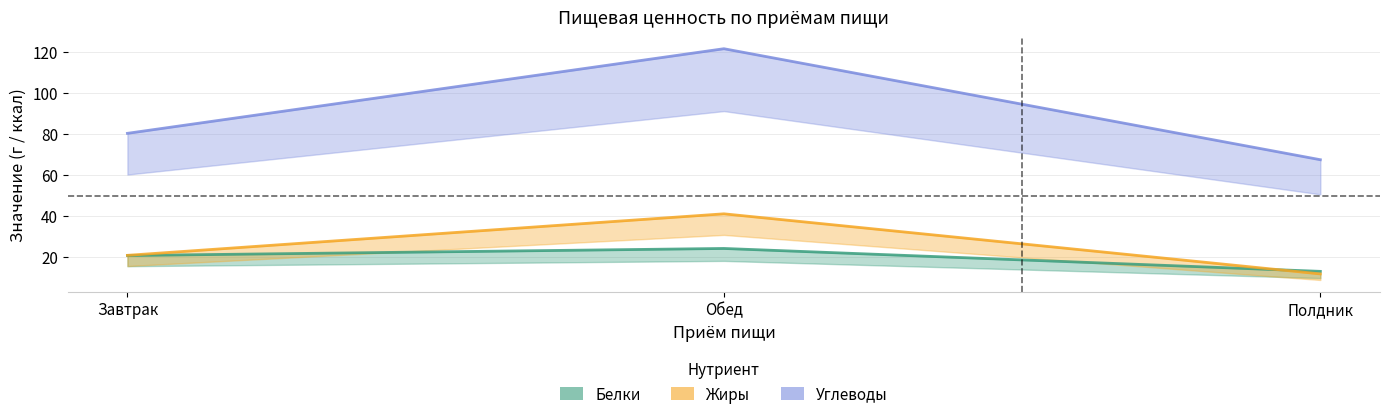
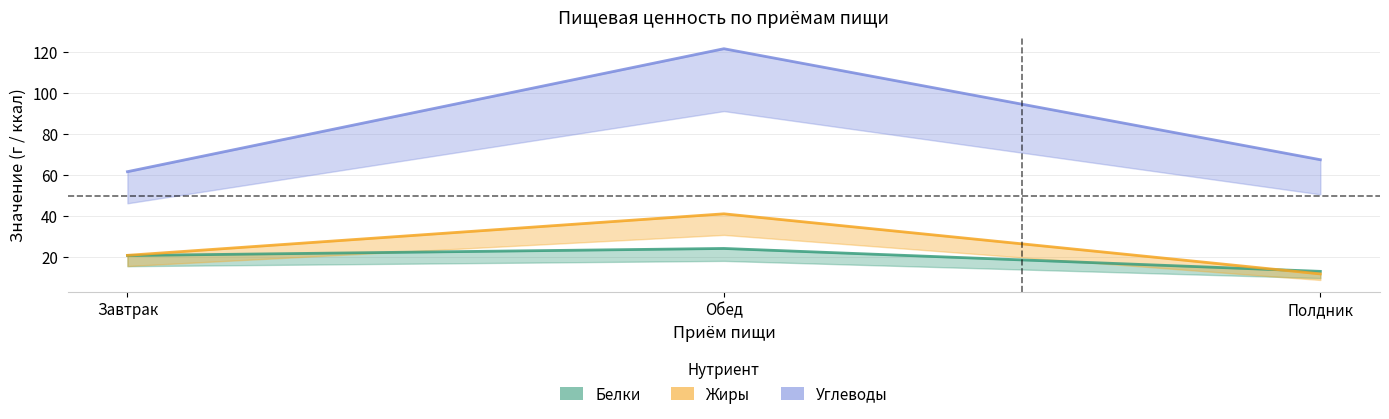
Углеводы, Завтрак: 80 -> 62
